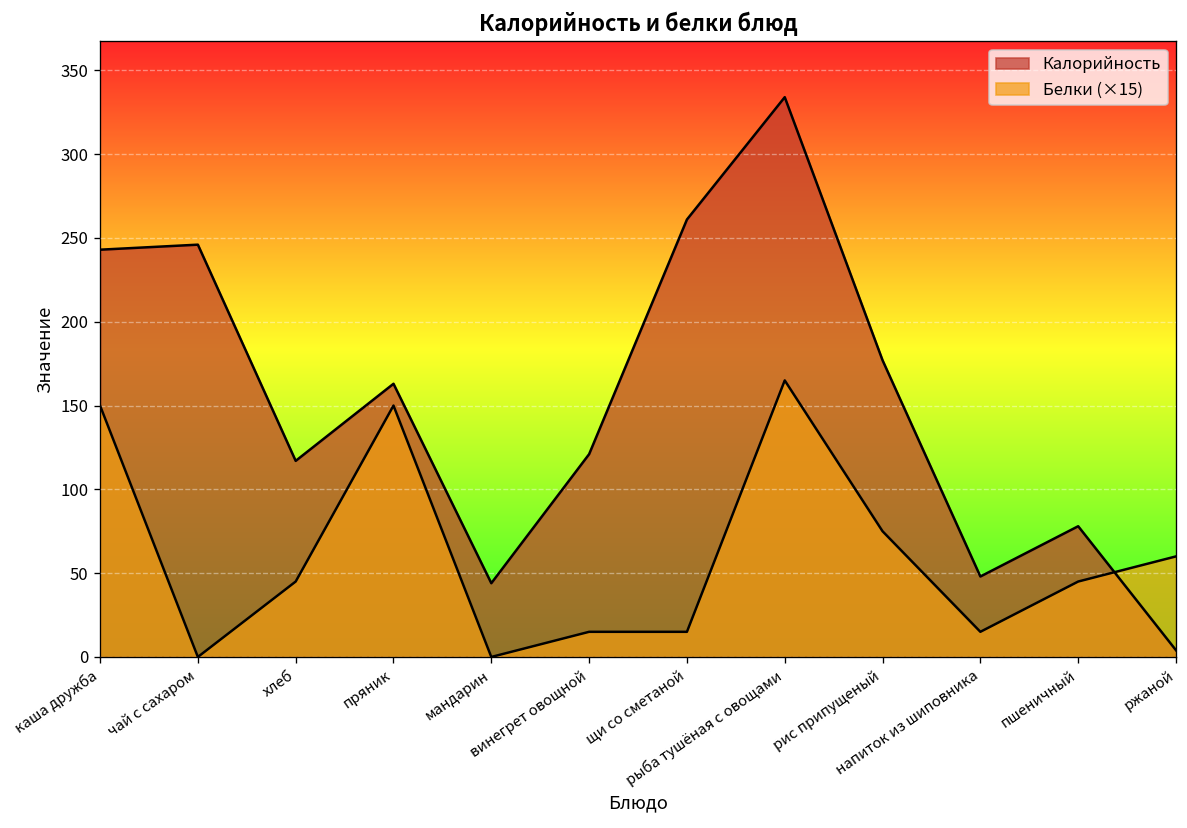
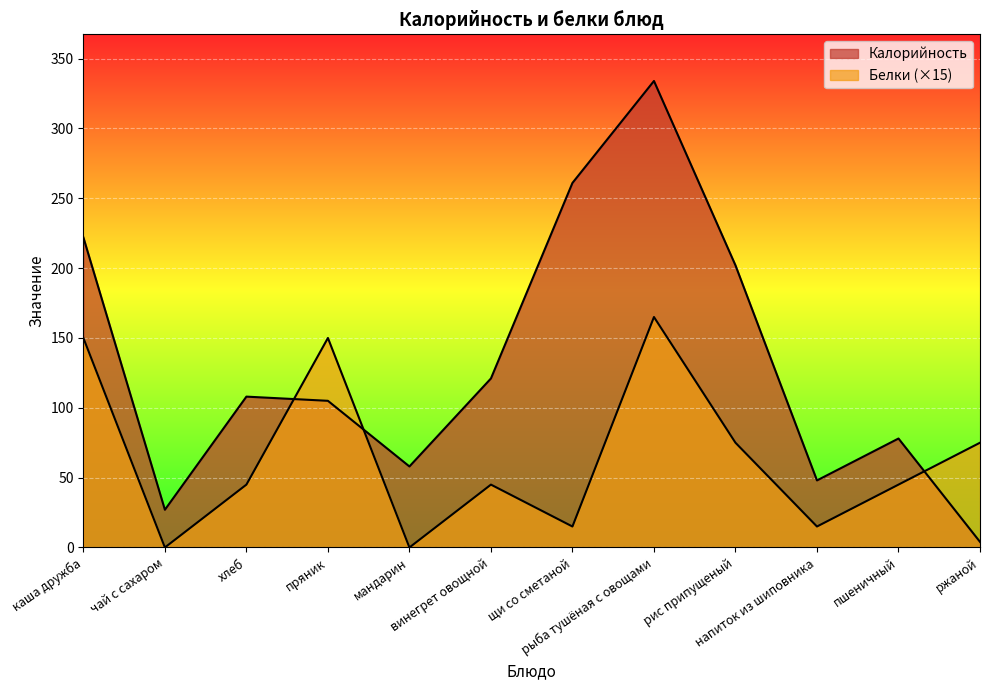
Калорийность, каша дружба: 243 -> 222
Калорийность, чай с сахаром: 246 -> 27
Калорийность, хлеб: 117 -> 108
Калорийность, пряник: 163 -> 105
Калорийность, мандарин: 44 -> 58
Белки (×15), винегрет овощной: 15 -> 45
Калорийность, рис припущеный: 177 -> 202
Белки (×15), ржаной: 60 -> 75
